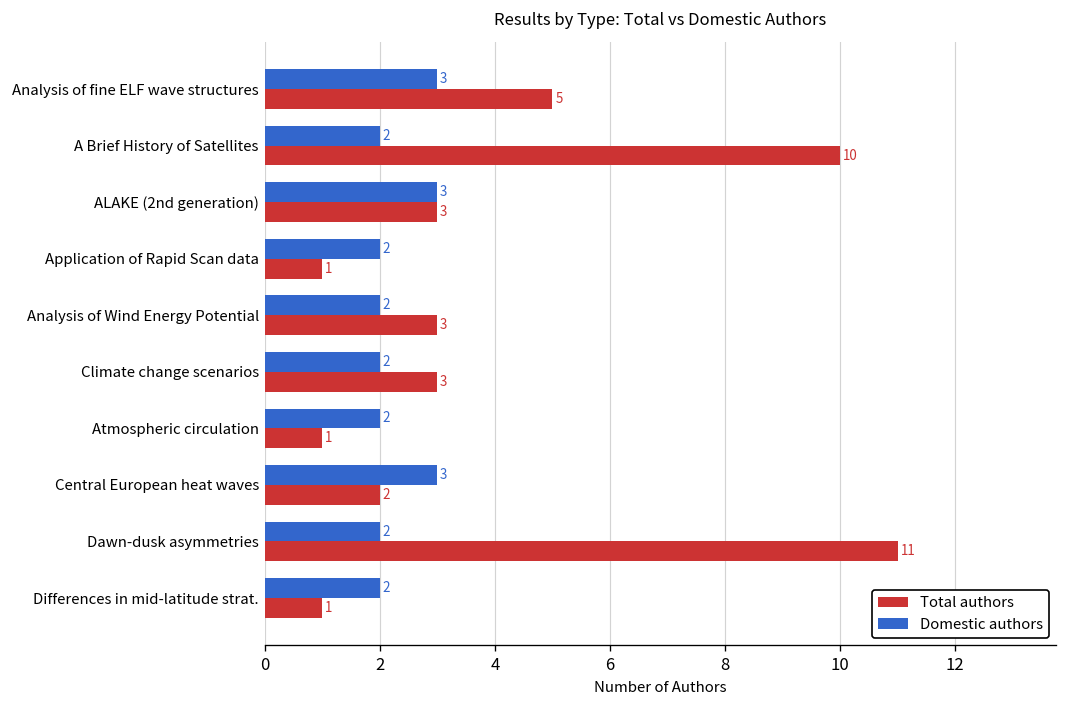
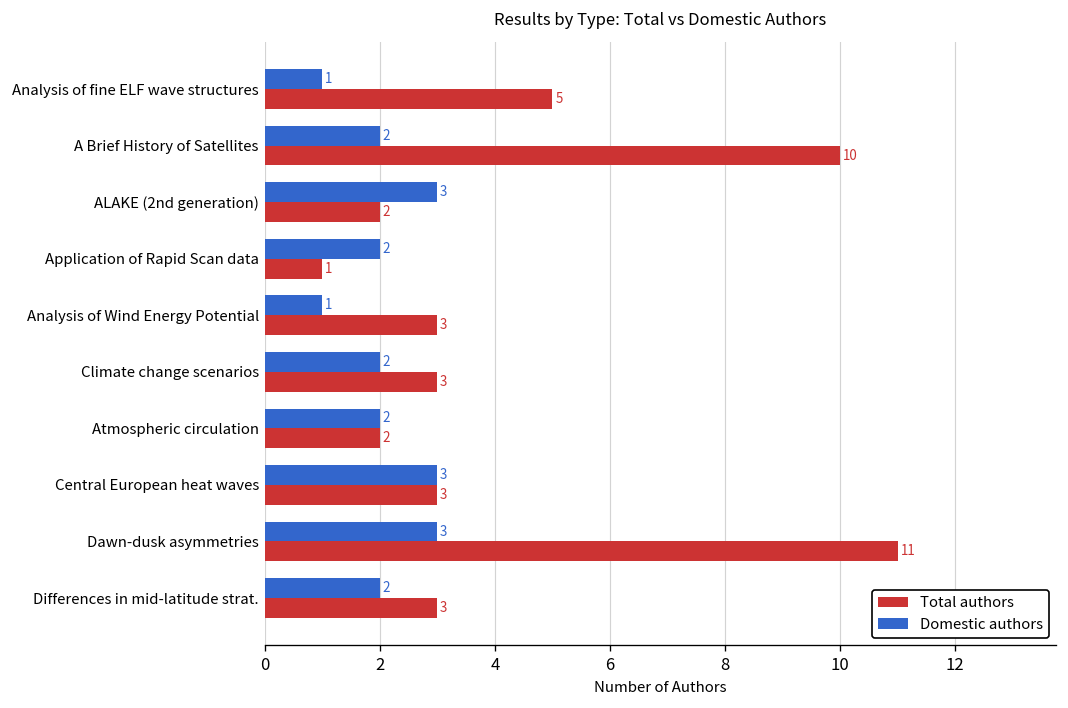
Domestic authors, Analysis of fine ELF wave structures: 3 -> 1
Total authors, ALAKE (2nd generation): 3 -> 2
Domestic authors, Analysis of Wind Energy Potential: 2 -> 1
Total authors, Atmospheric circulation: 1 -> 2
Total authors, Central European heat waves: 2 -> 3
Domestic authors, Dawn-dusk asymmetries: 2 -> 3
Total authors, Differences in mid-latitude strat.: 1 -> 3
